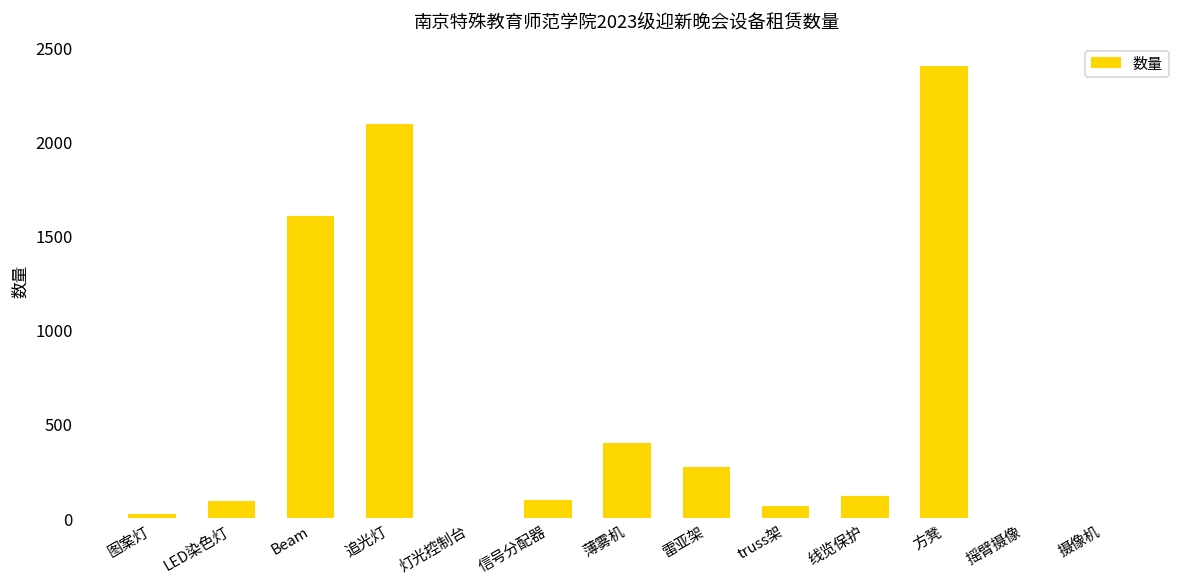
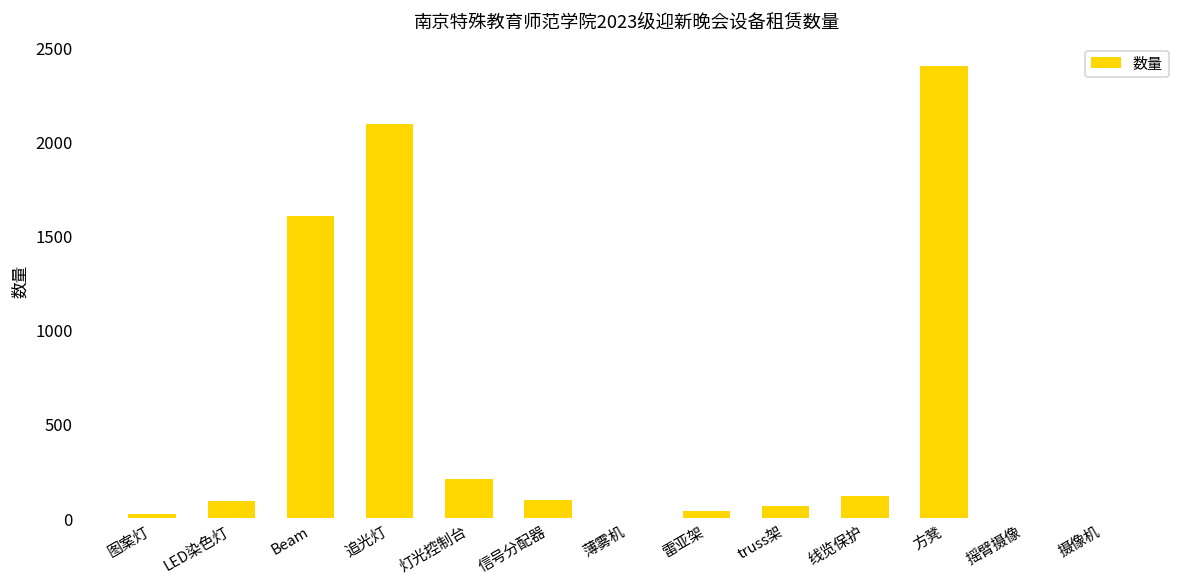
灯光控制台: 0 -> 210
薄雾机: 400 -> 0
雷亚架: 270 -> 40
